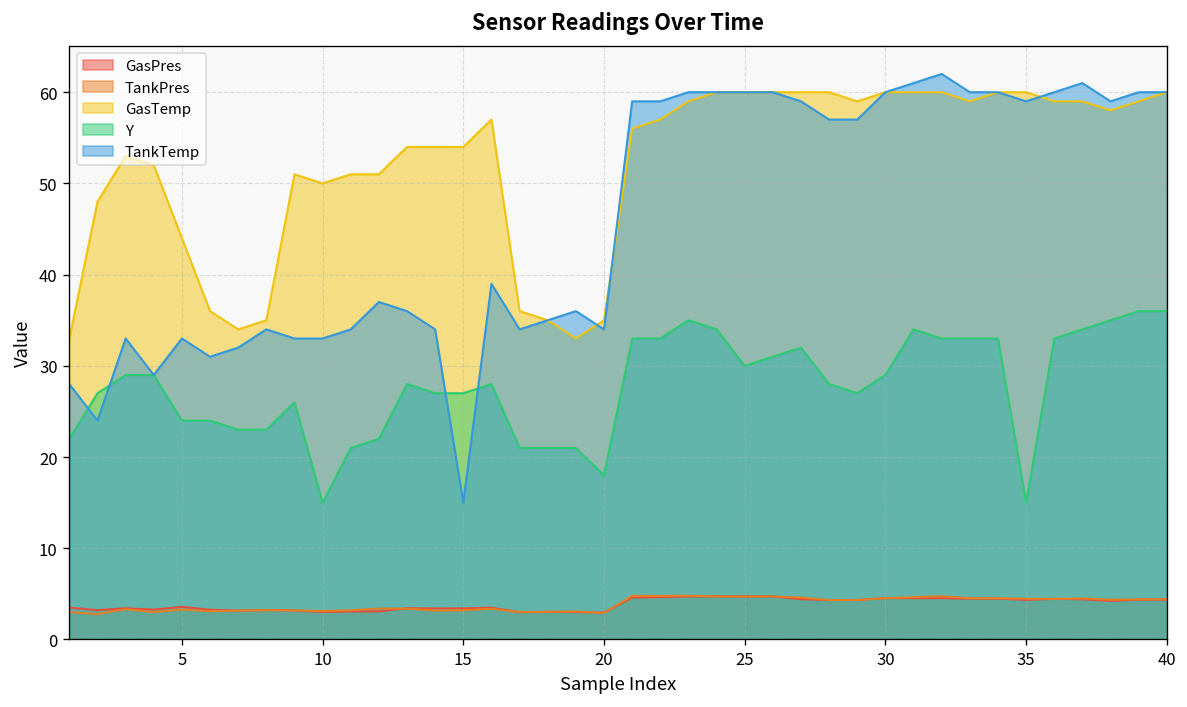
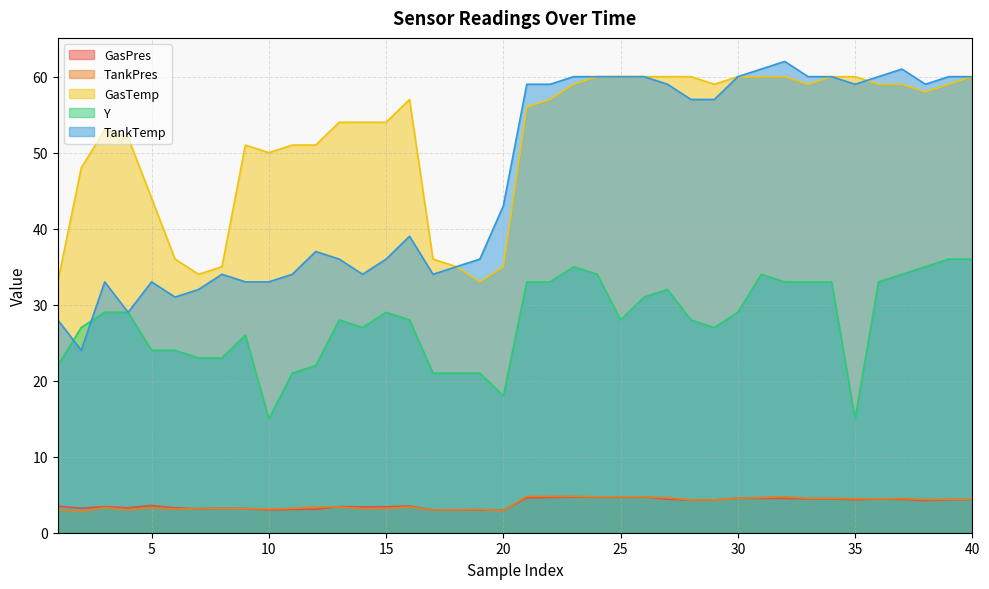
Y, 15: 27 -> 29
TankTemp, 15: 15 -> 36
TankTemp, 20: 34 -> 43
Y, 25: 30 -> 28
